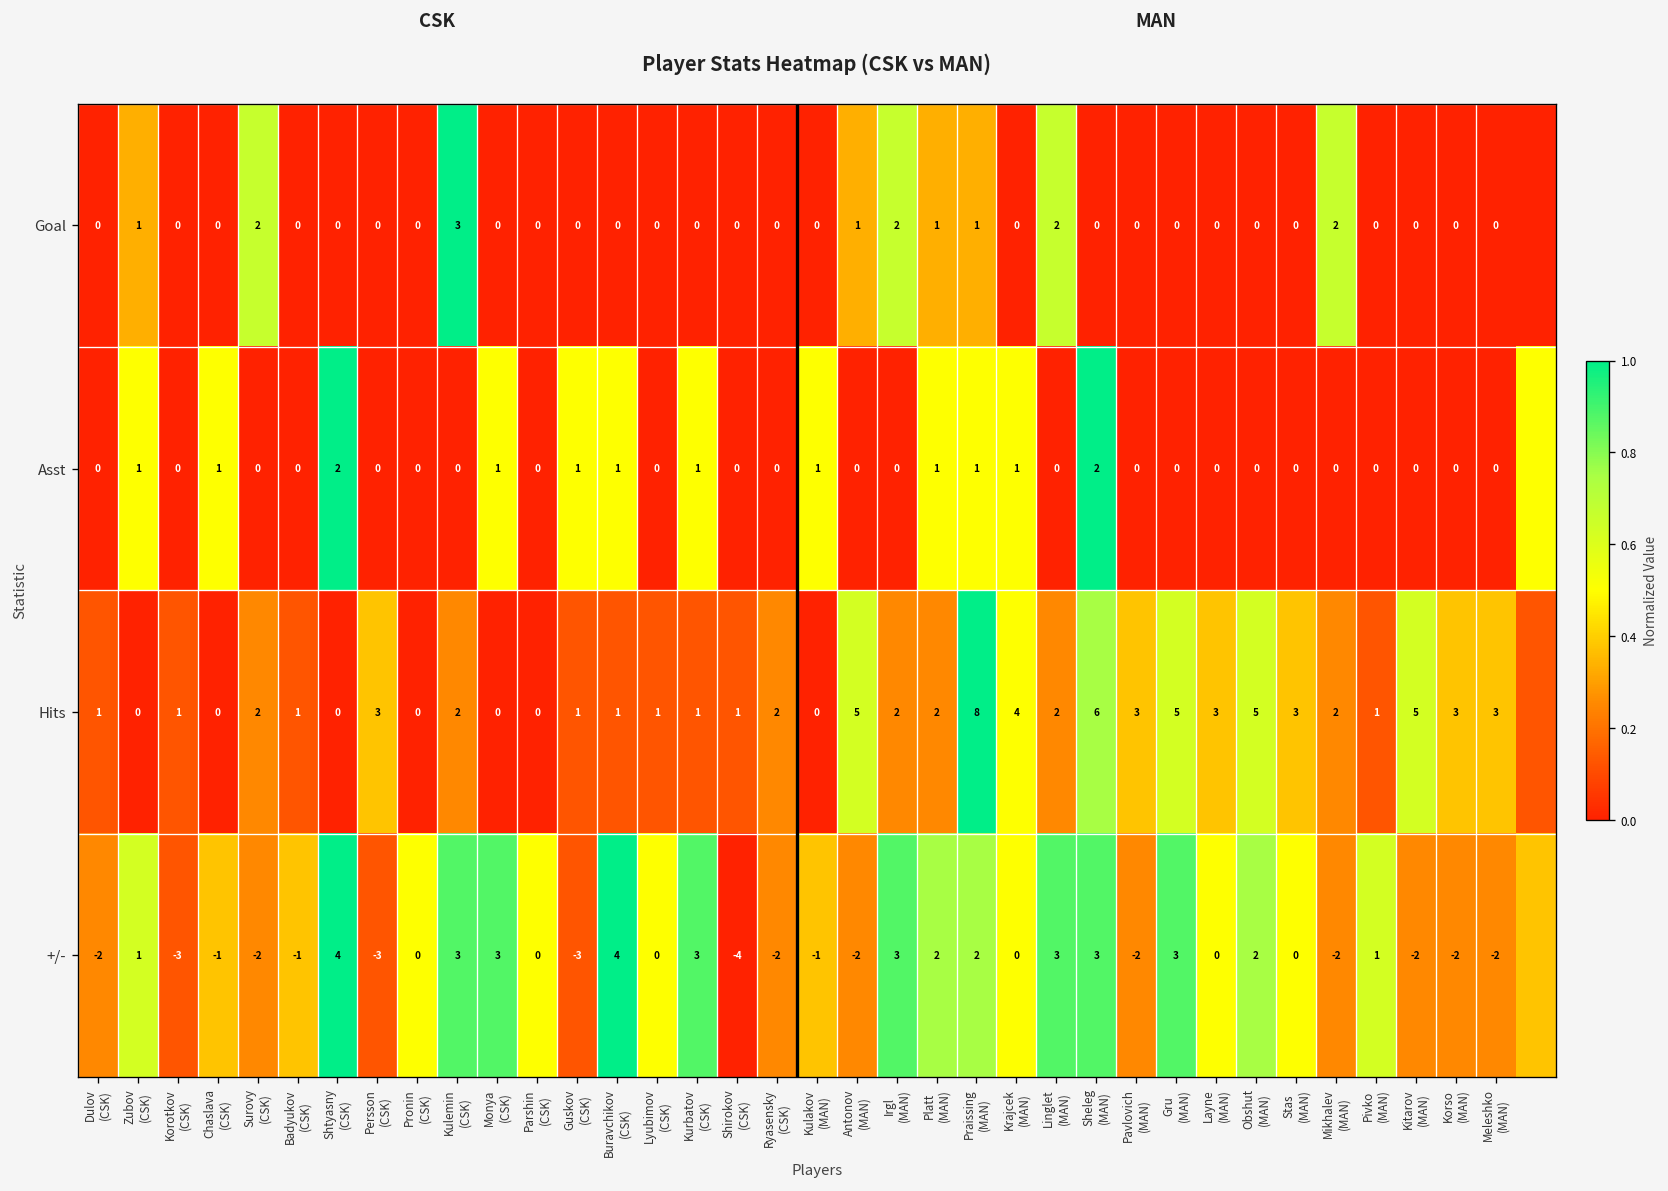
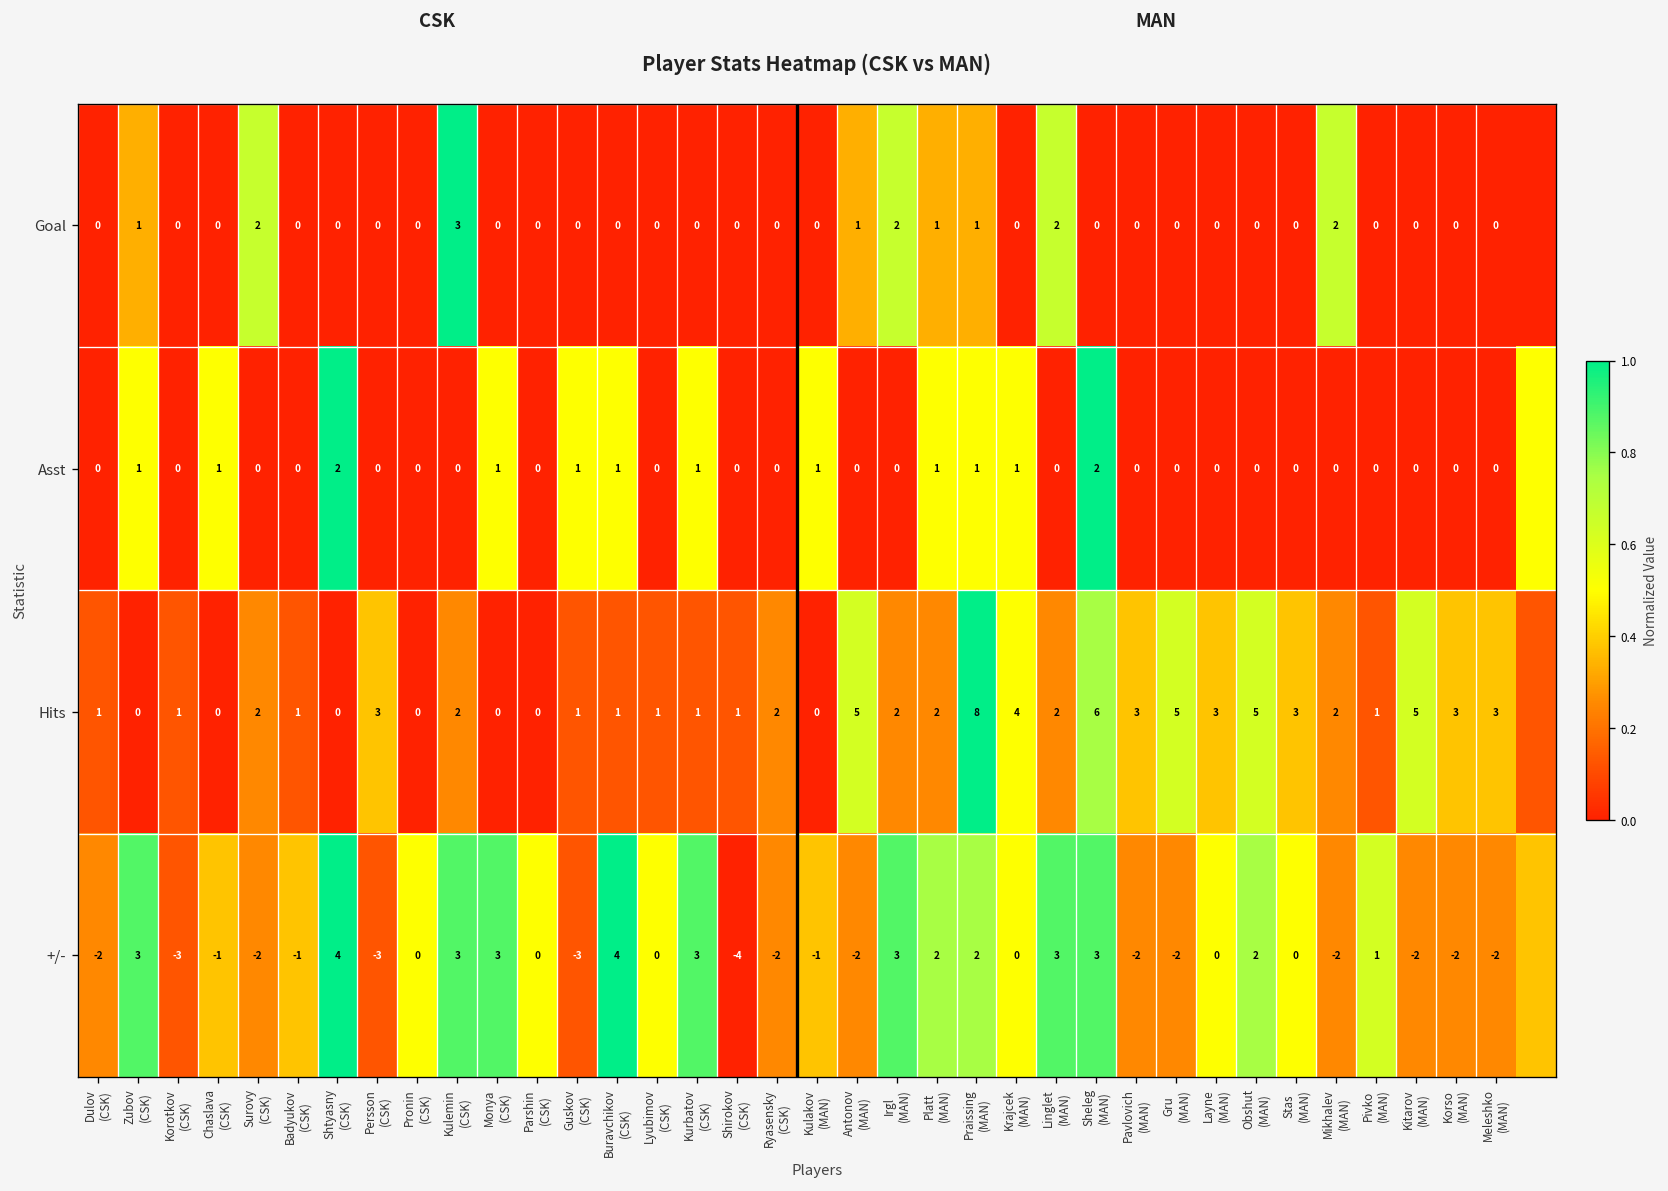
+/-, Zubov (CSK): 1 -> 3
+/-, Gru (MAN): 3 -> -2
